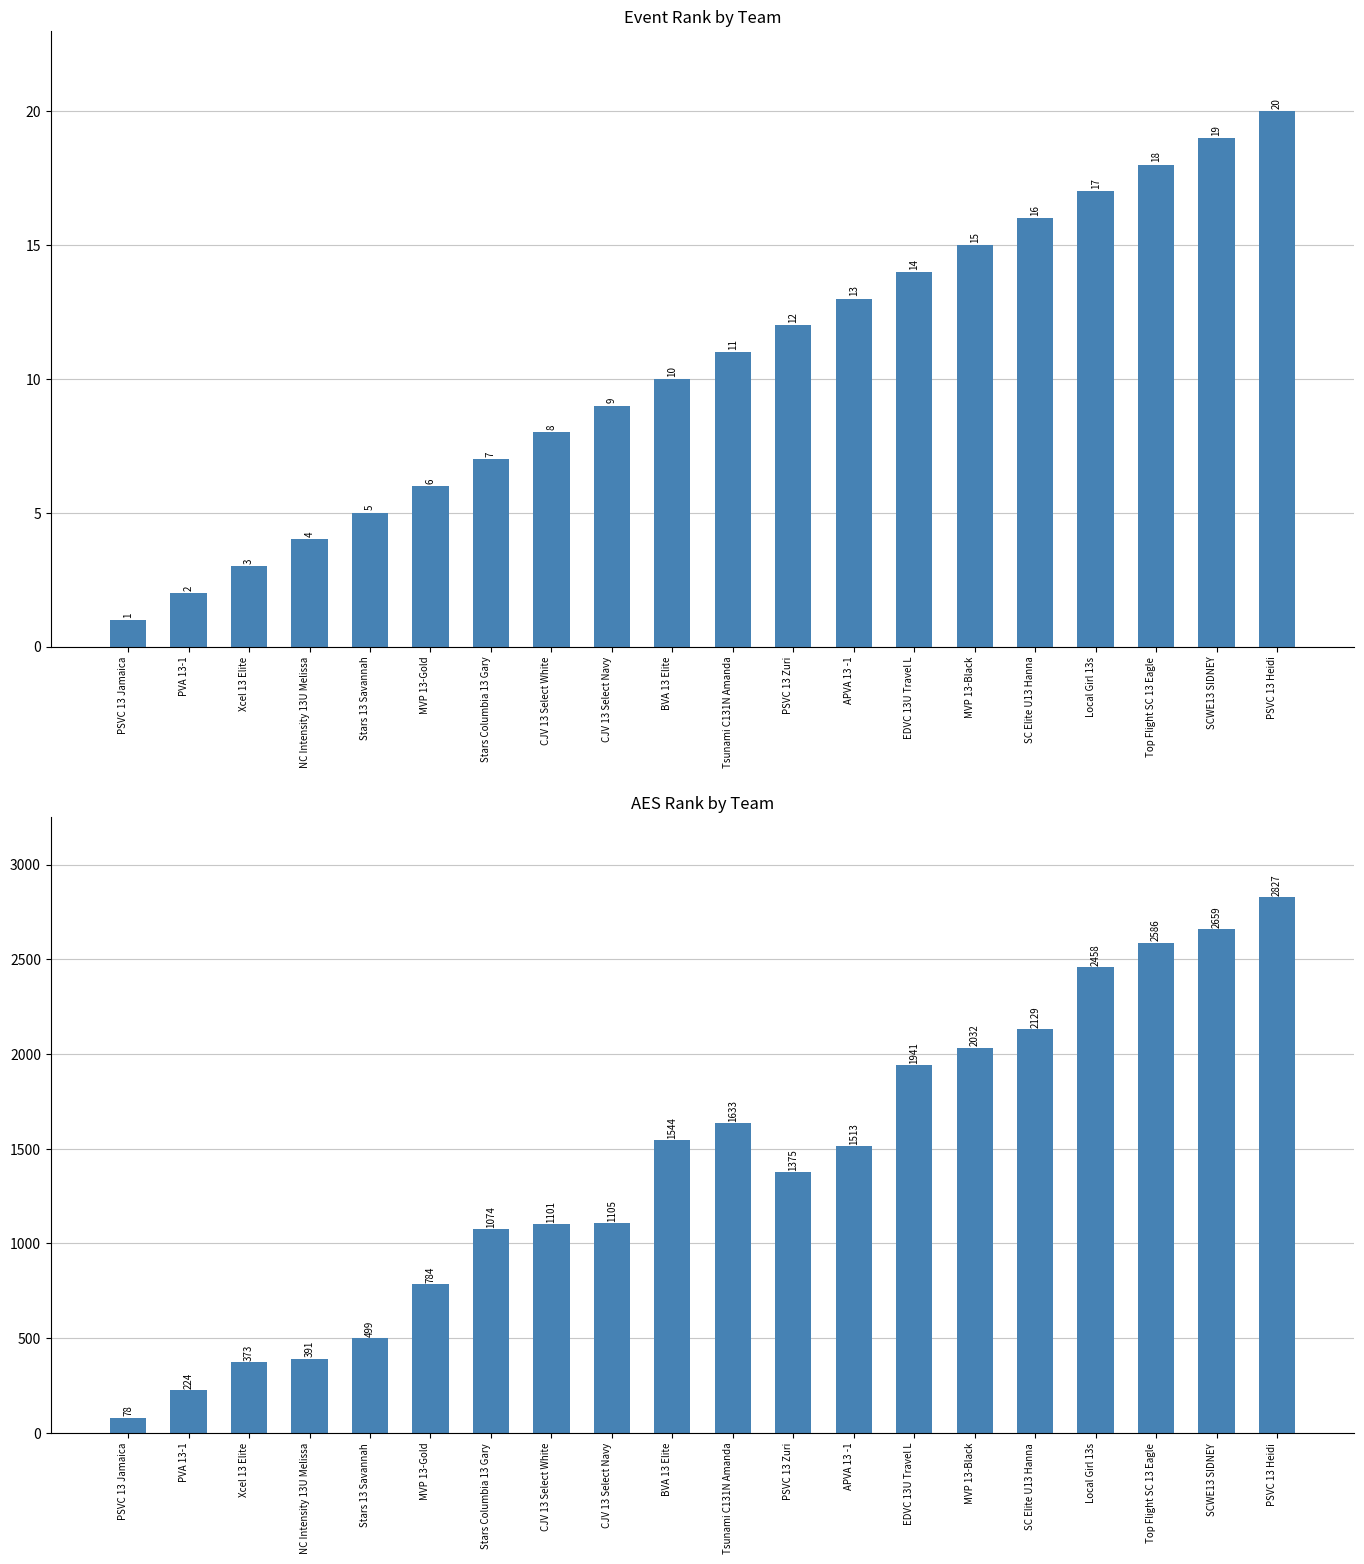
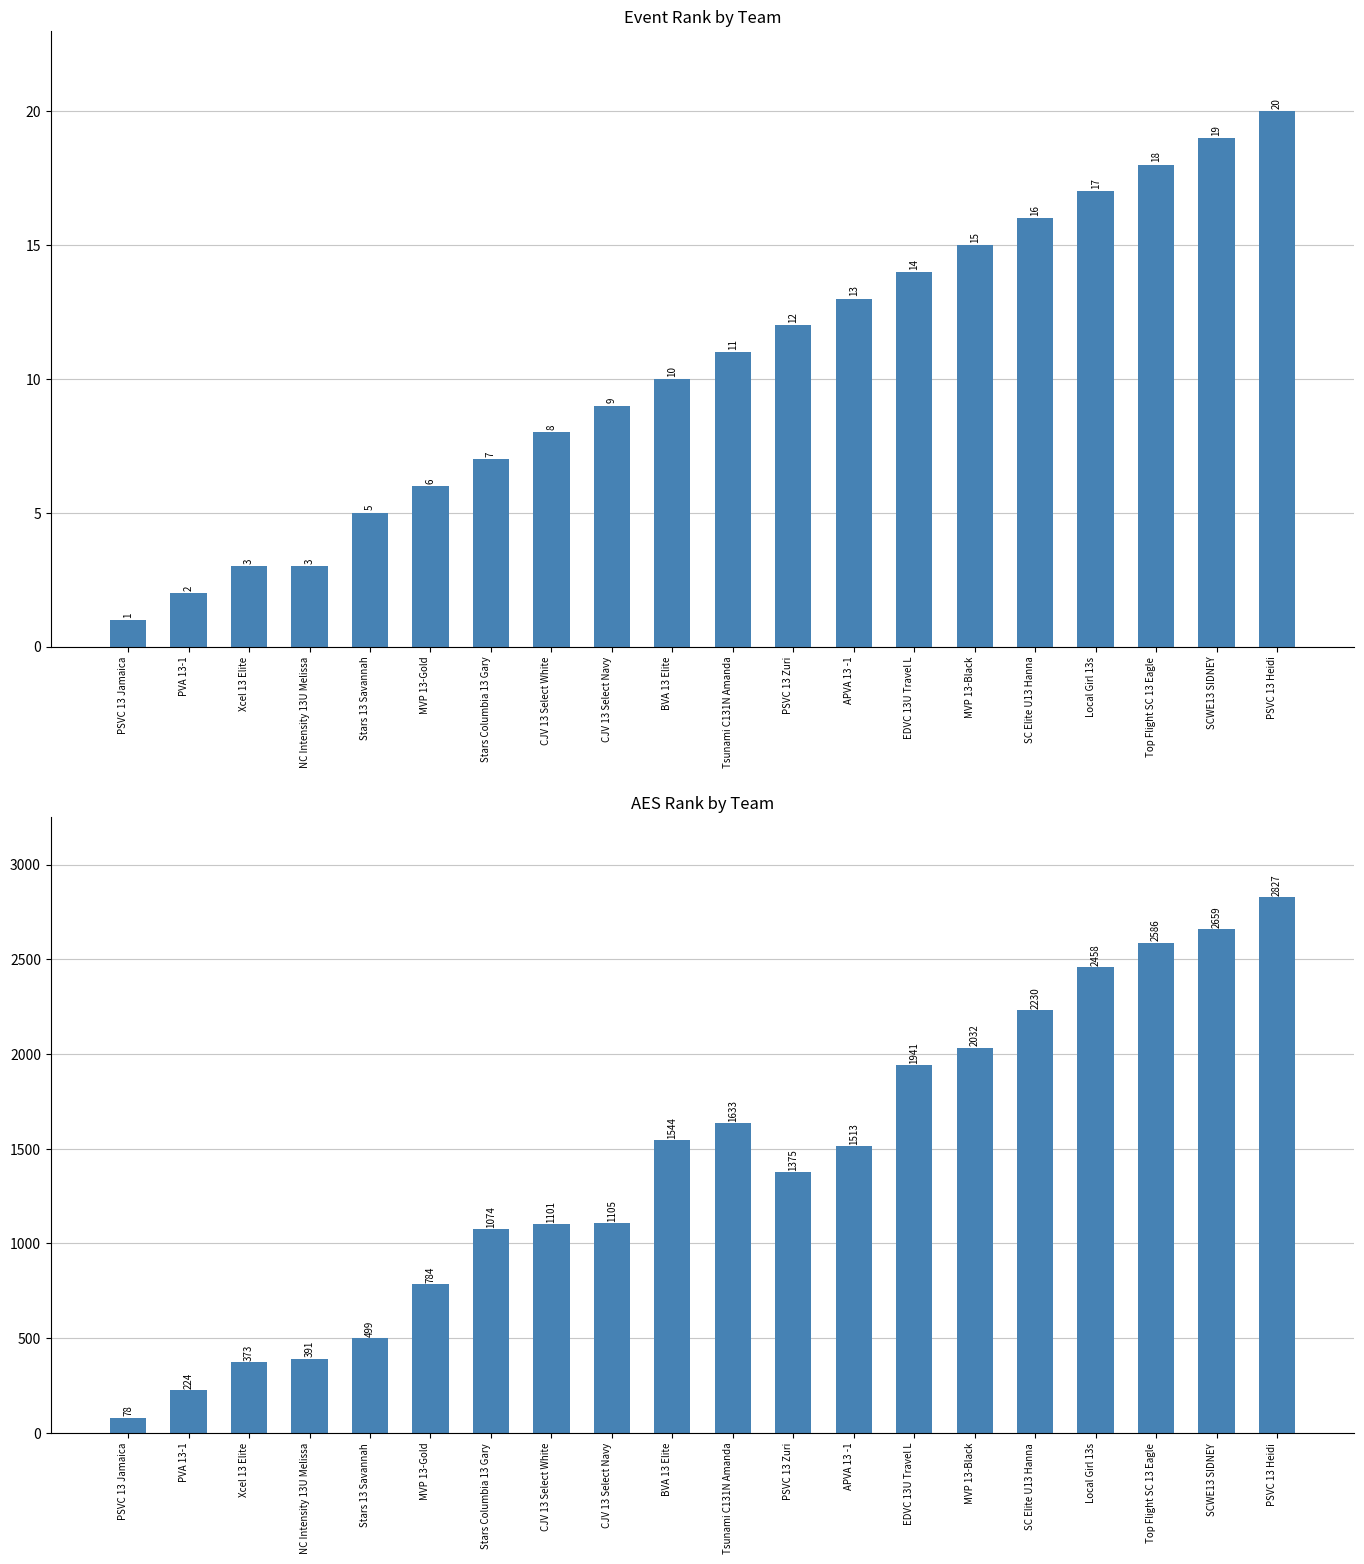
Event Rank by Team, NC Intensity 13U Melissa: 4 -> 3
AES Rank by Team, SC Elite U13 Hanna: 2129 -> 2230
